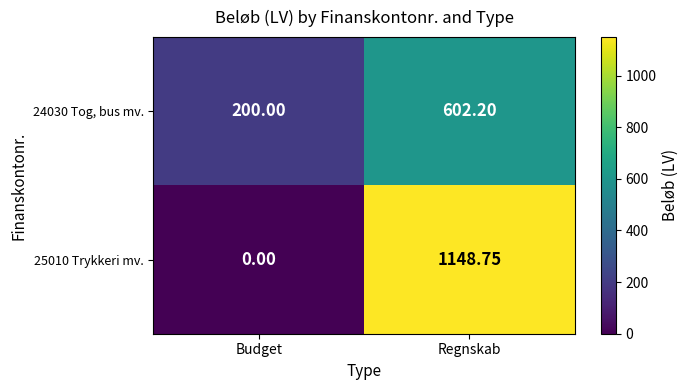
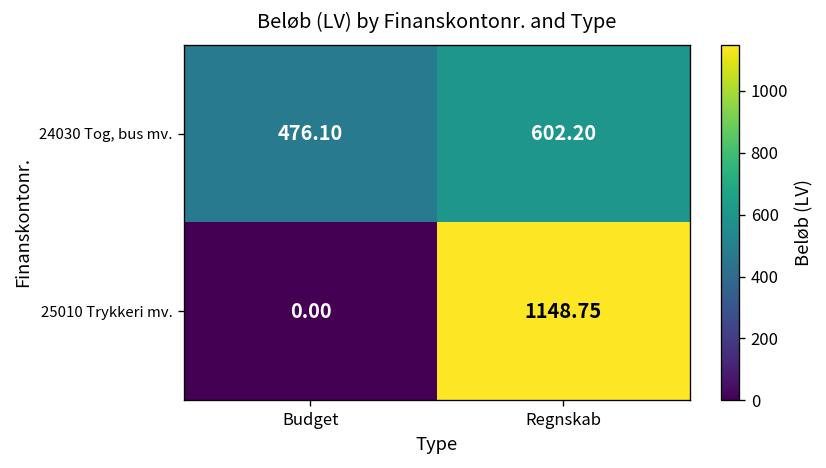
24030 Tog, bus mv., Budget: 200.00 -> 476.10
